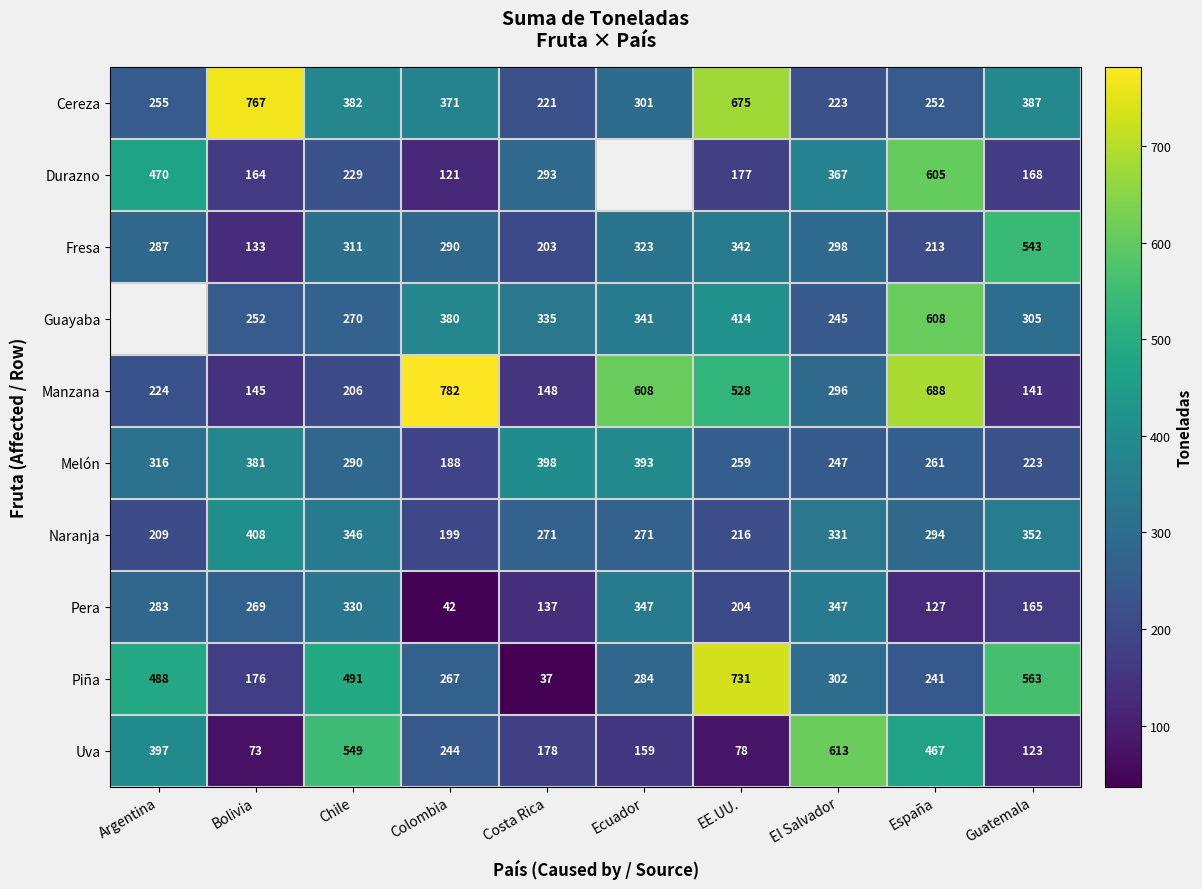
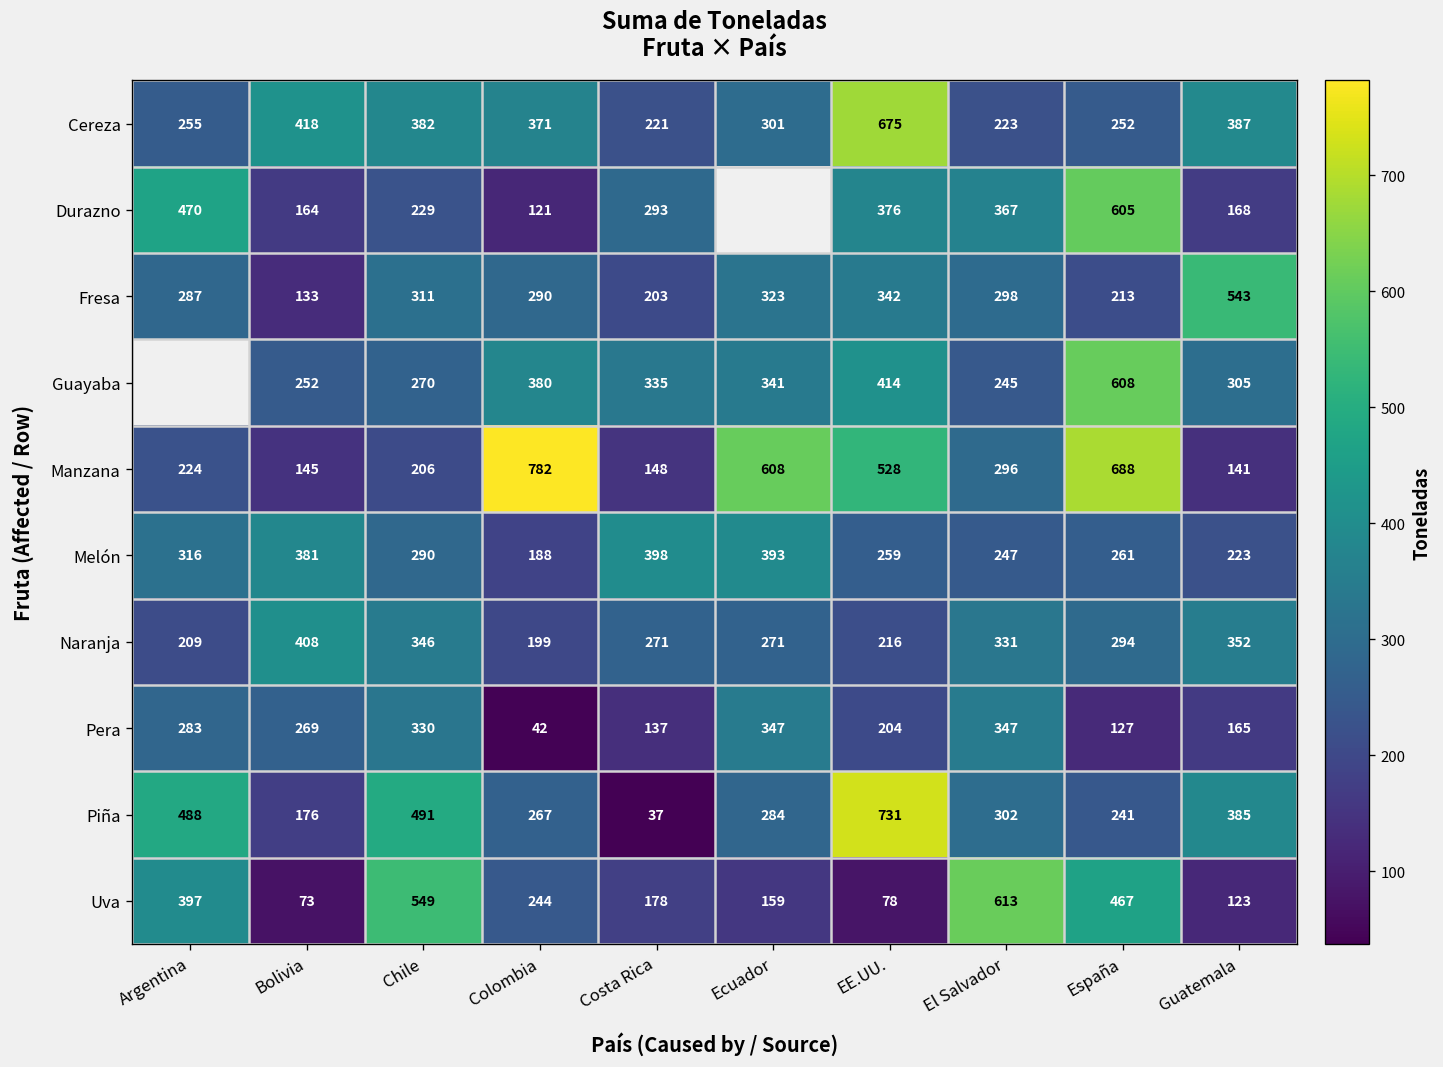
Cereza, Bolivia: 767 -> 418
Durazno, EE.UU.: 177 -> 376
Piña, Guatemala: 563 -> 385
